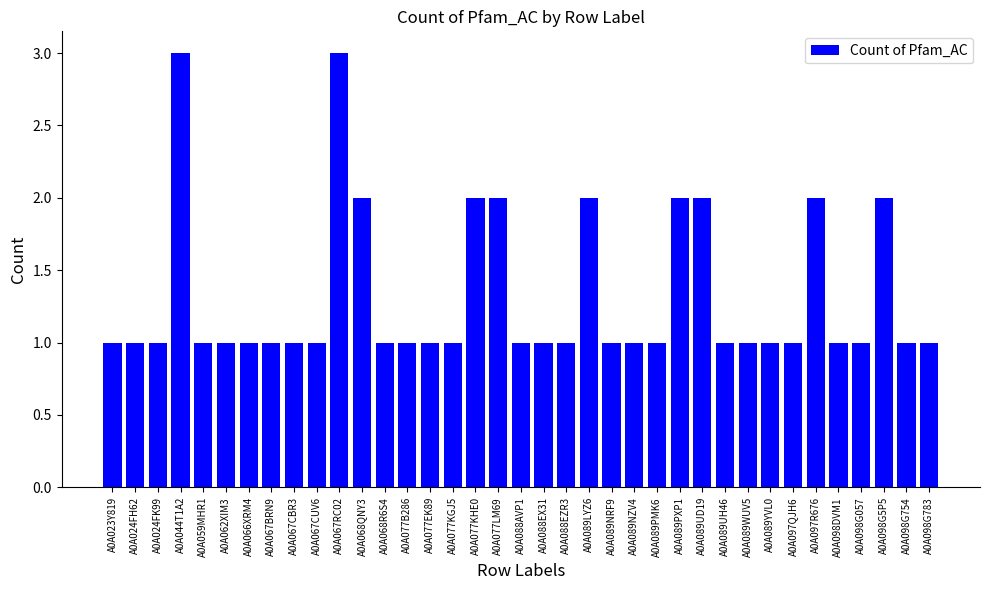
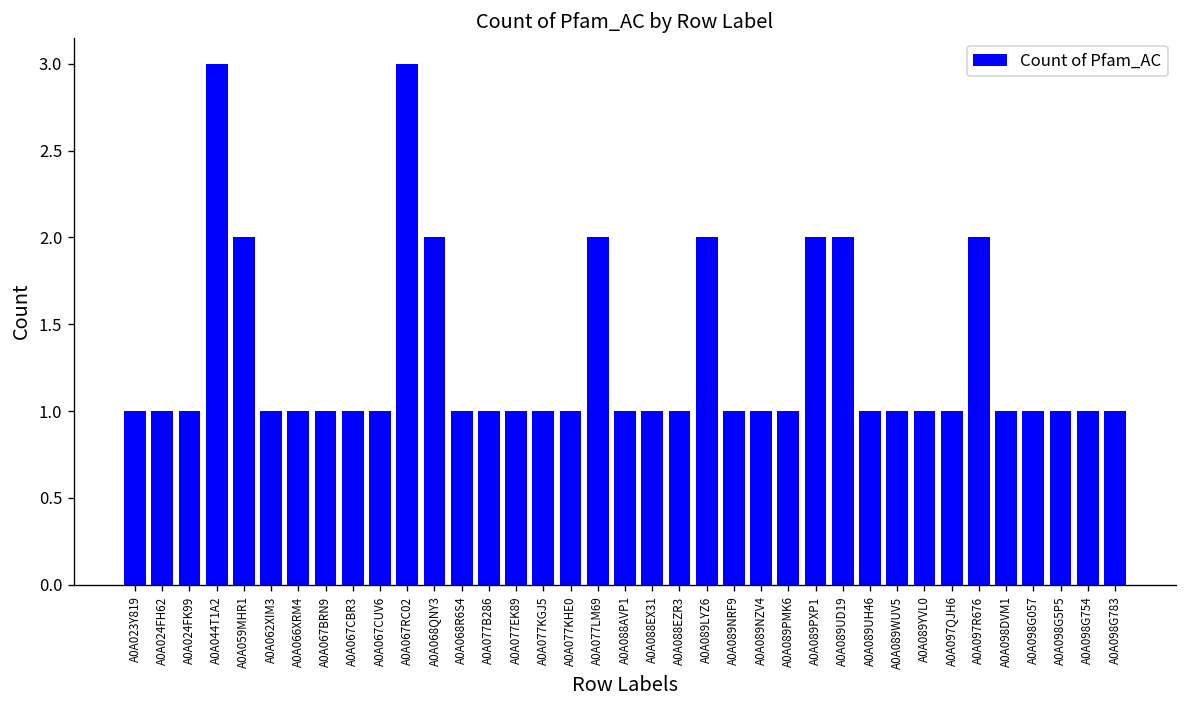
A0A059MHR1: 1 -> 2
A0A077KHE0: 2 -> 1
A0A098G5P5: 2 -> 1
